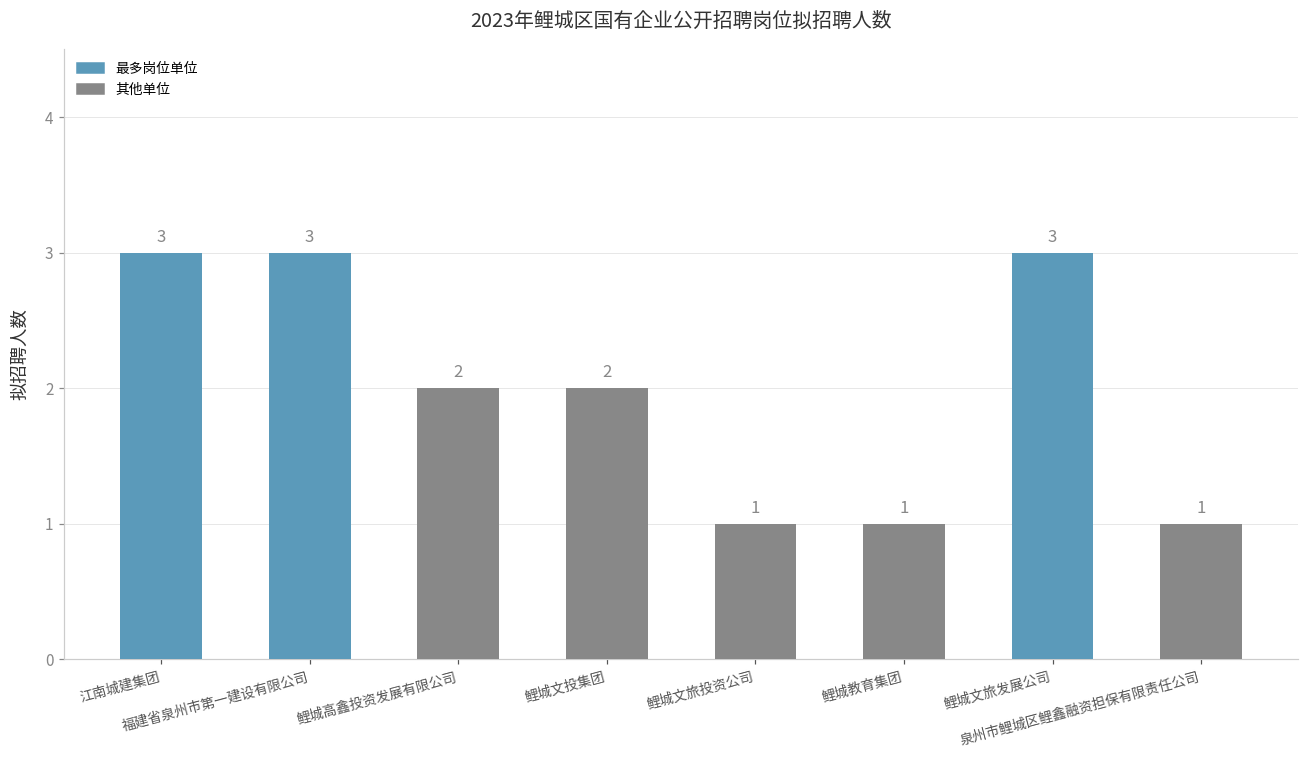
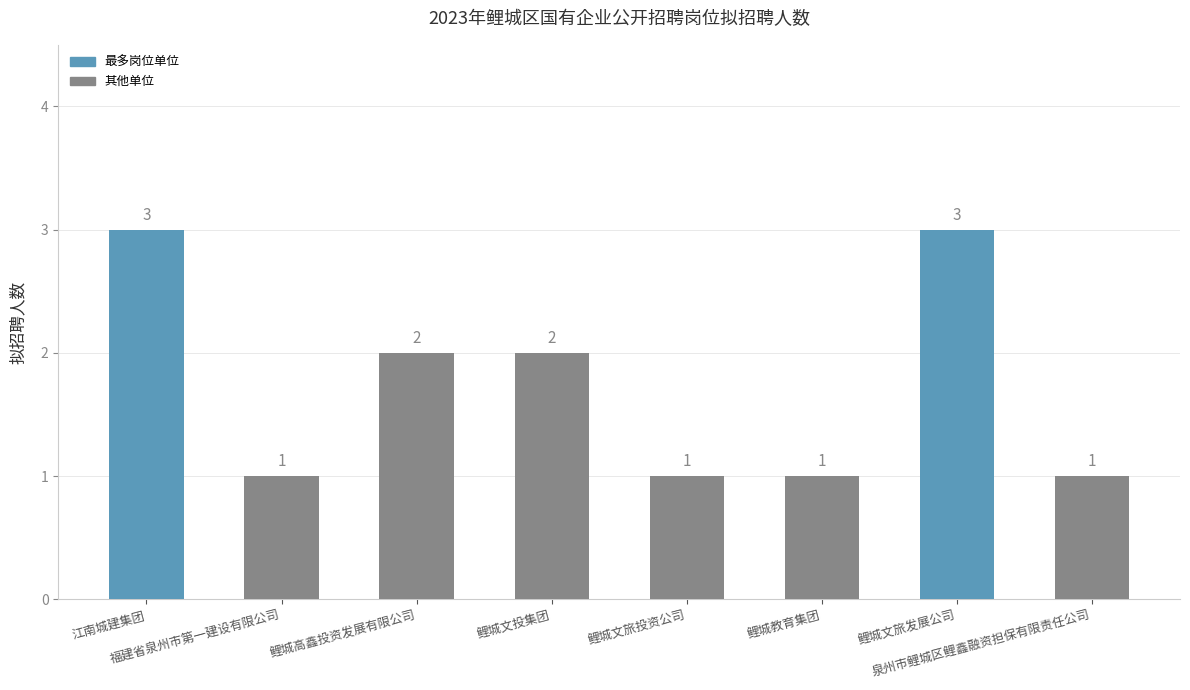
福建省泉州市第一建设有限公司: 3 -> 1
